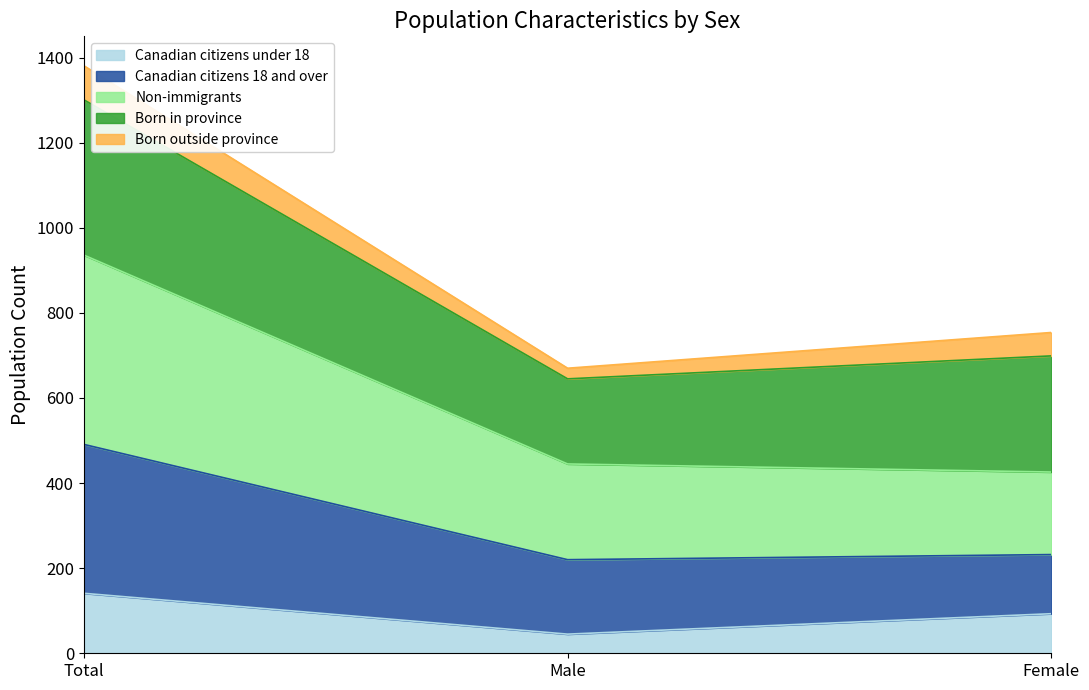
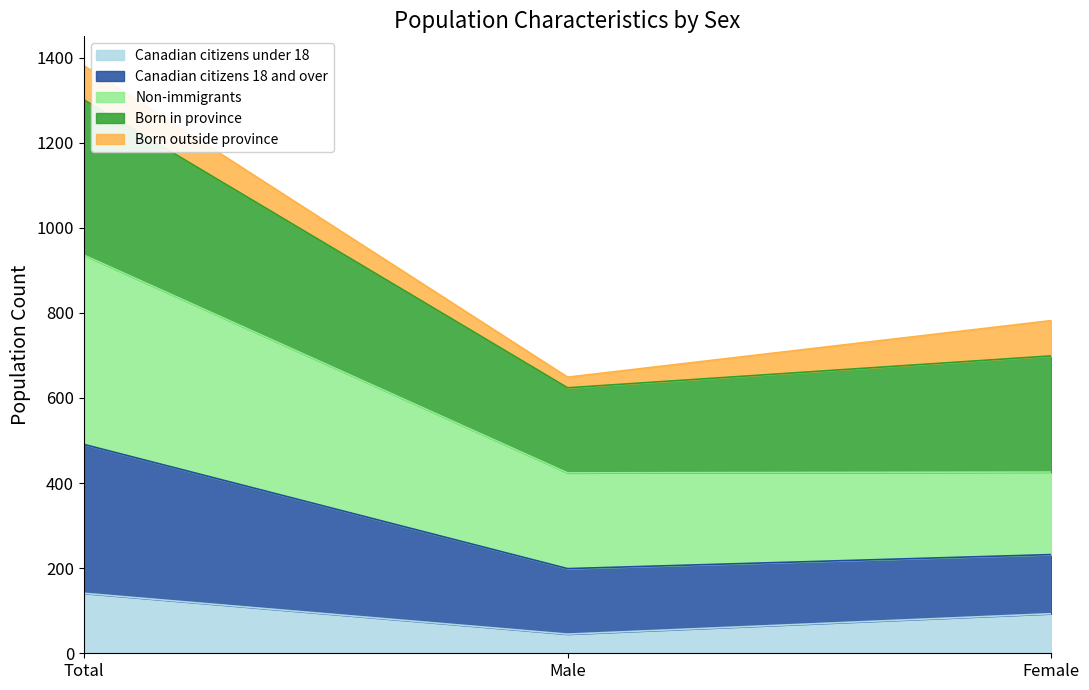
Canadian citizens 18 and over, Male: 180 -> 150
Born outside province, Female: 60 -> 80
